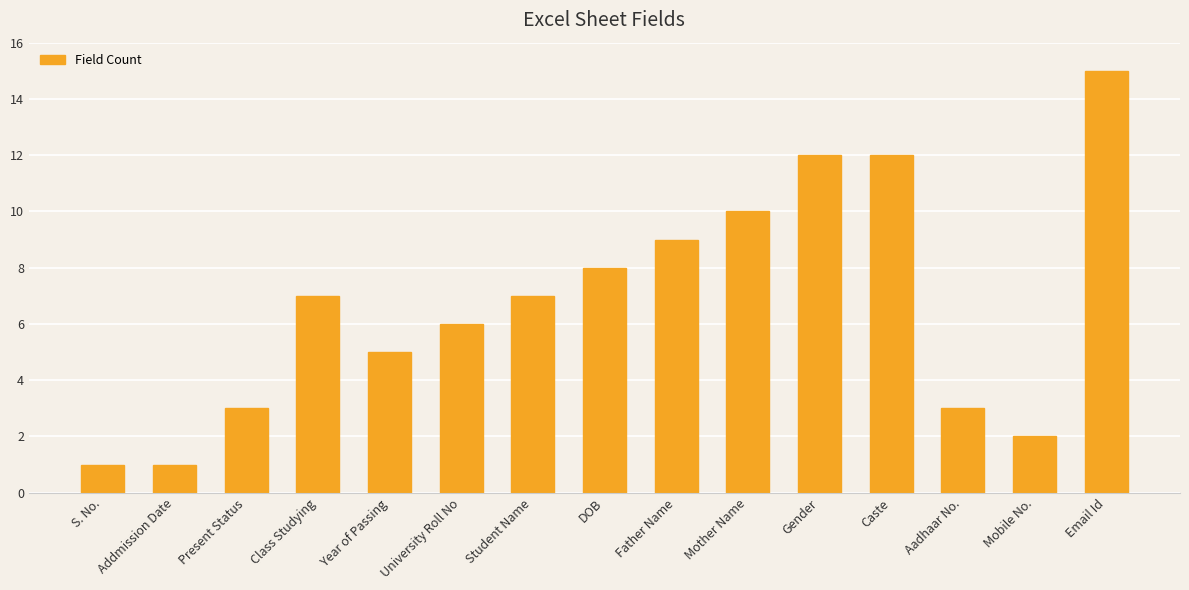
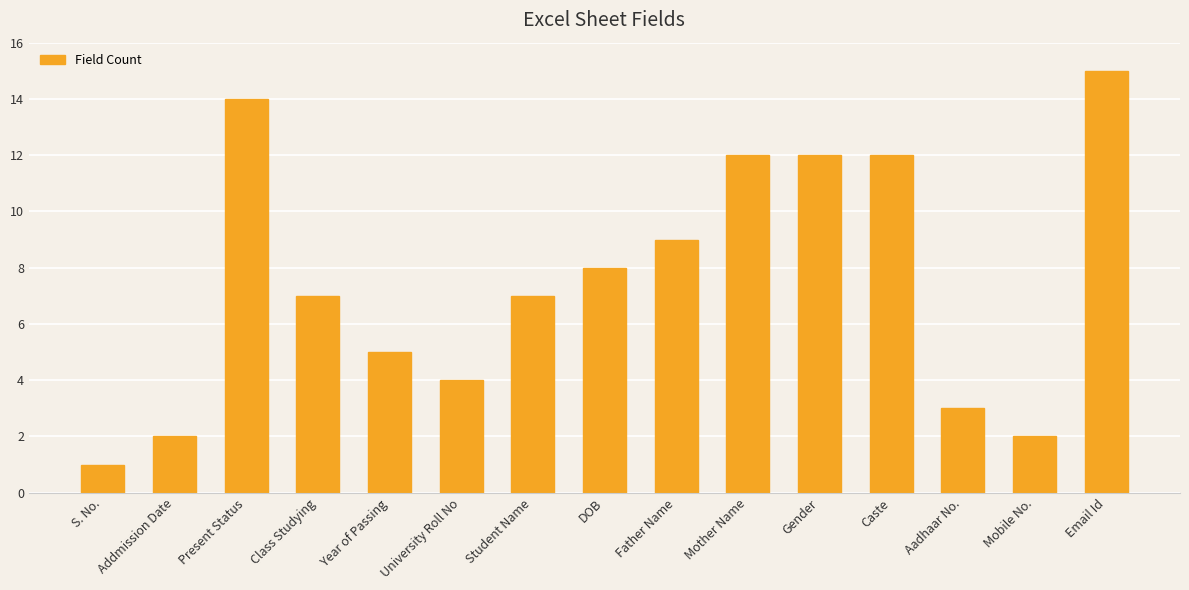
Addmission Date: 1 -> 2
Present Status: 3 -> 14
University Roll No: 6 -> 4
Mother Name: 10 -> 12
